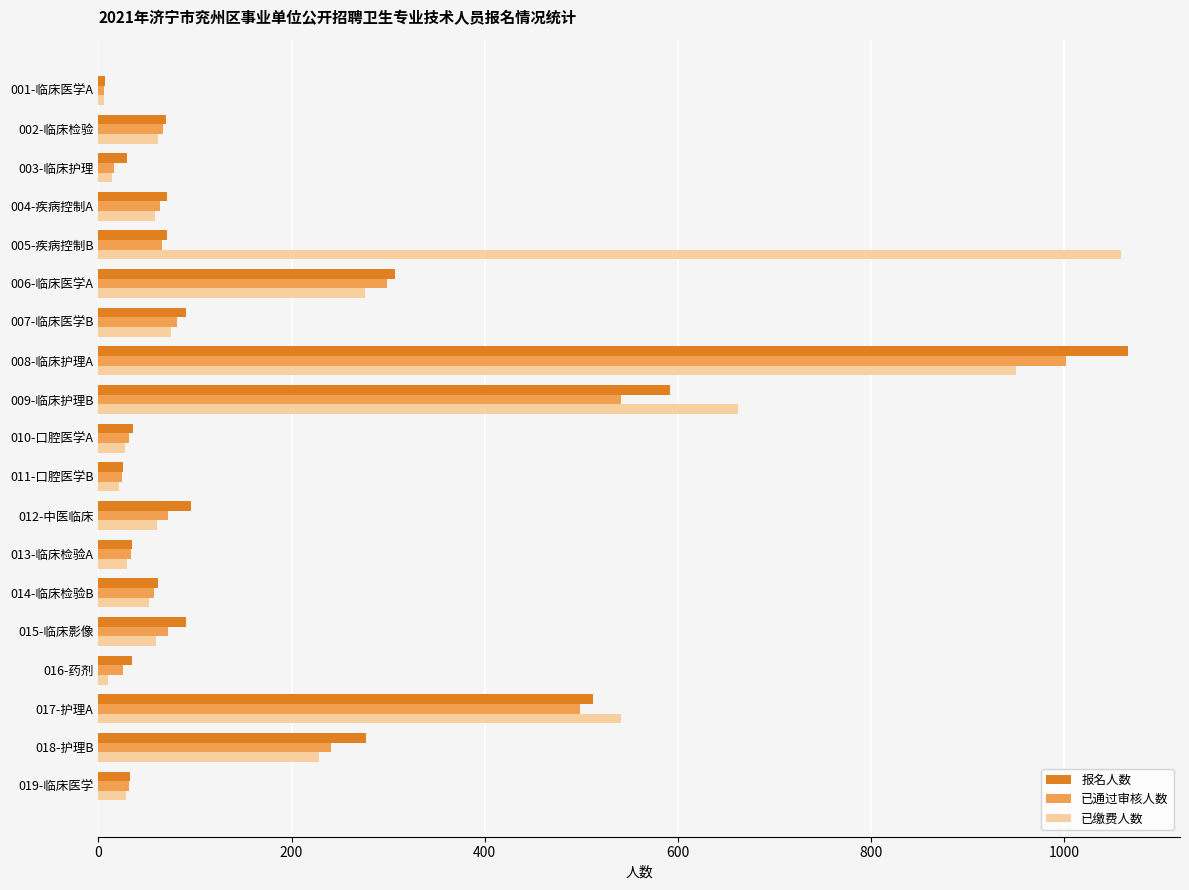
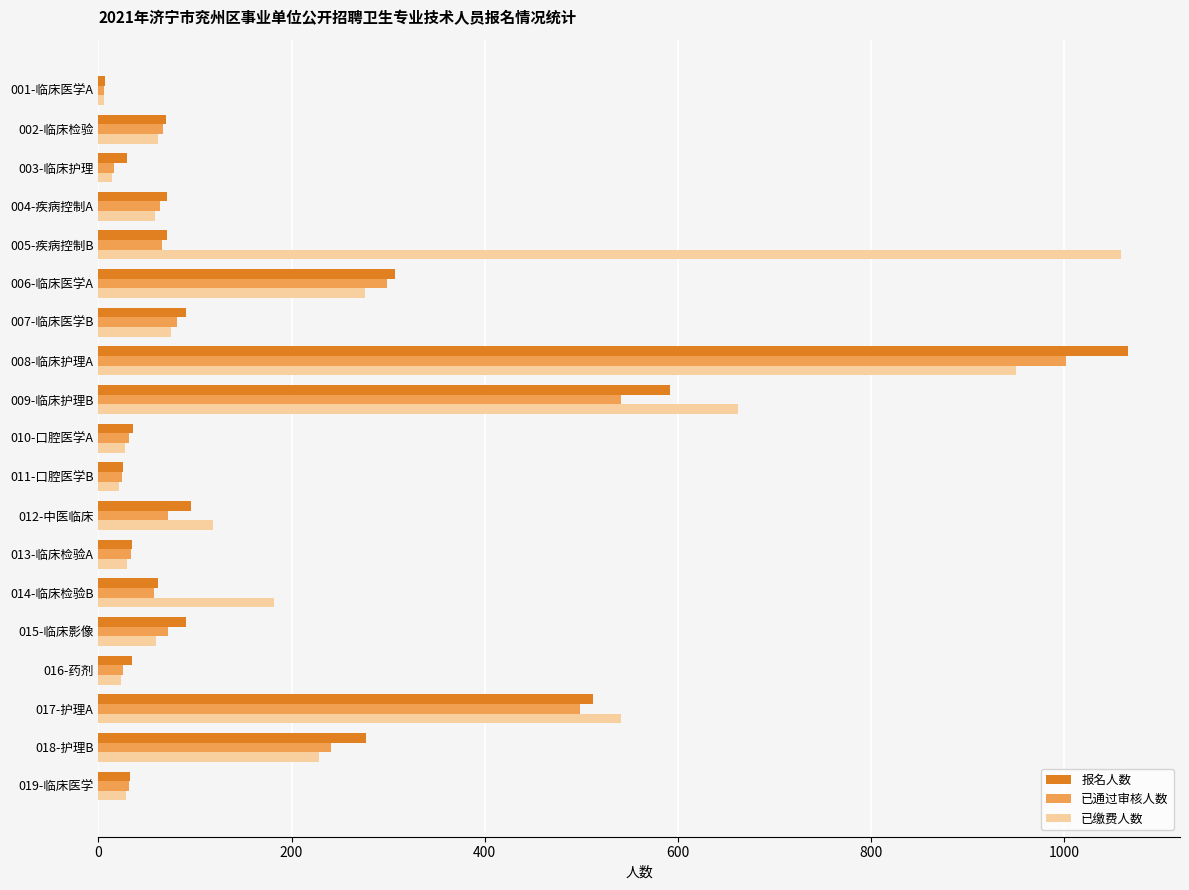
已缴费人数, 012-中医临床: 60 -> 120
已缴费人数, 014-临床检验B: 50 -> 180
已缴费人数, 016-药剂: 10 -> 20
